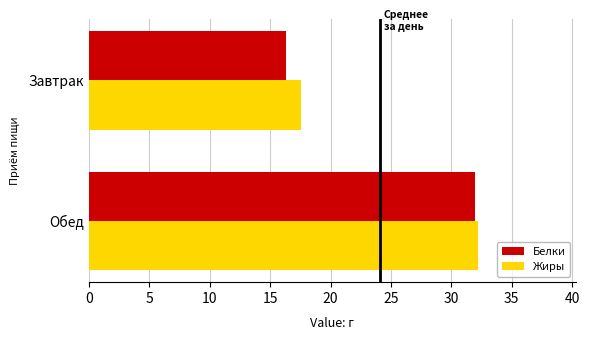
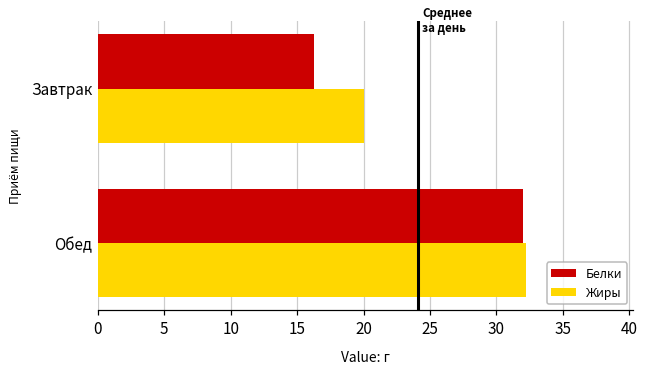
Жиры, Завтрак: 17.6 -> 20.0
